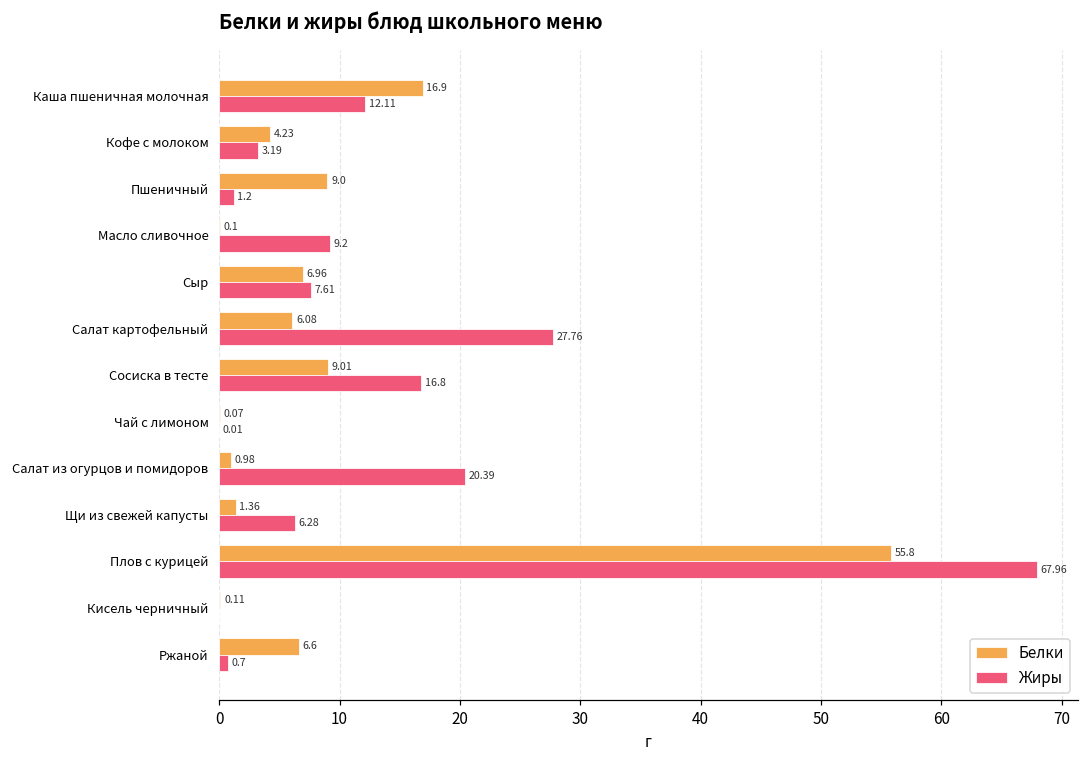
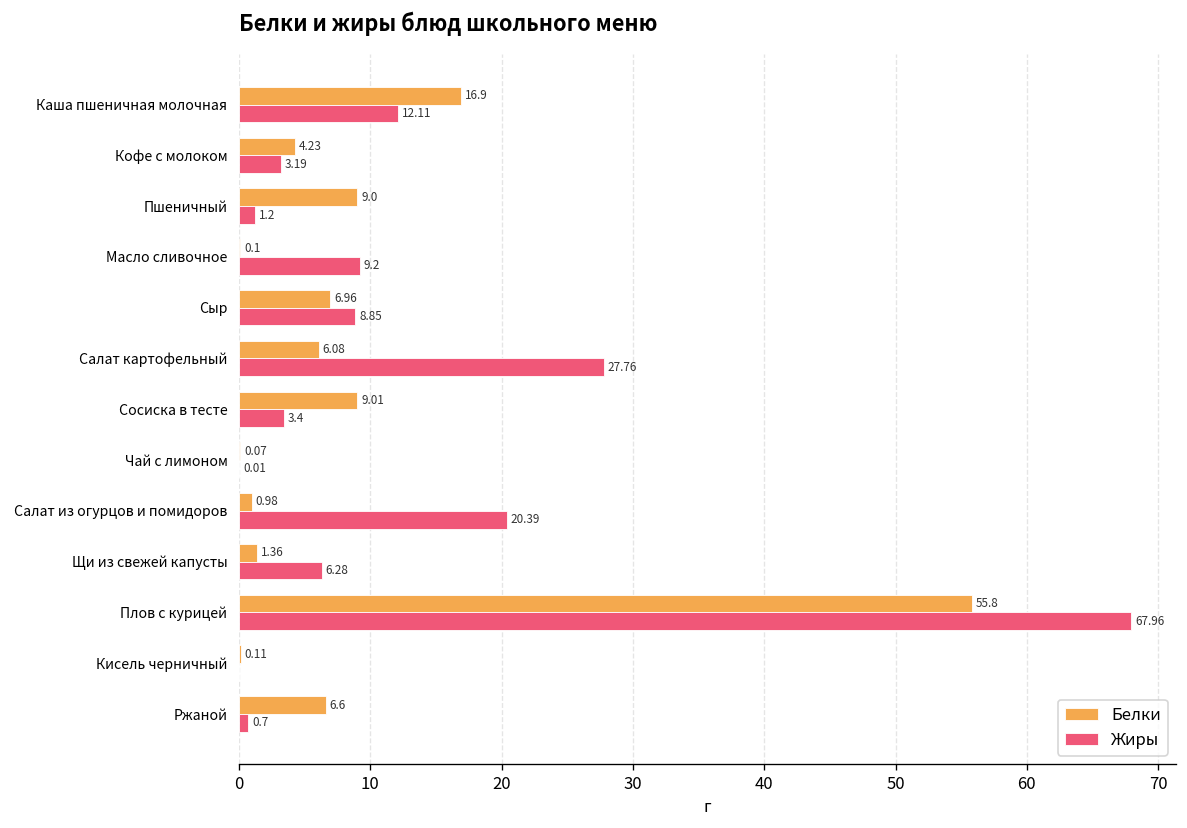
Жиры, Сыр: 7.61 -> 8.85
Жиры, Сосиска в тесте: 16.8 -> 3.4
